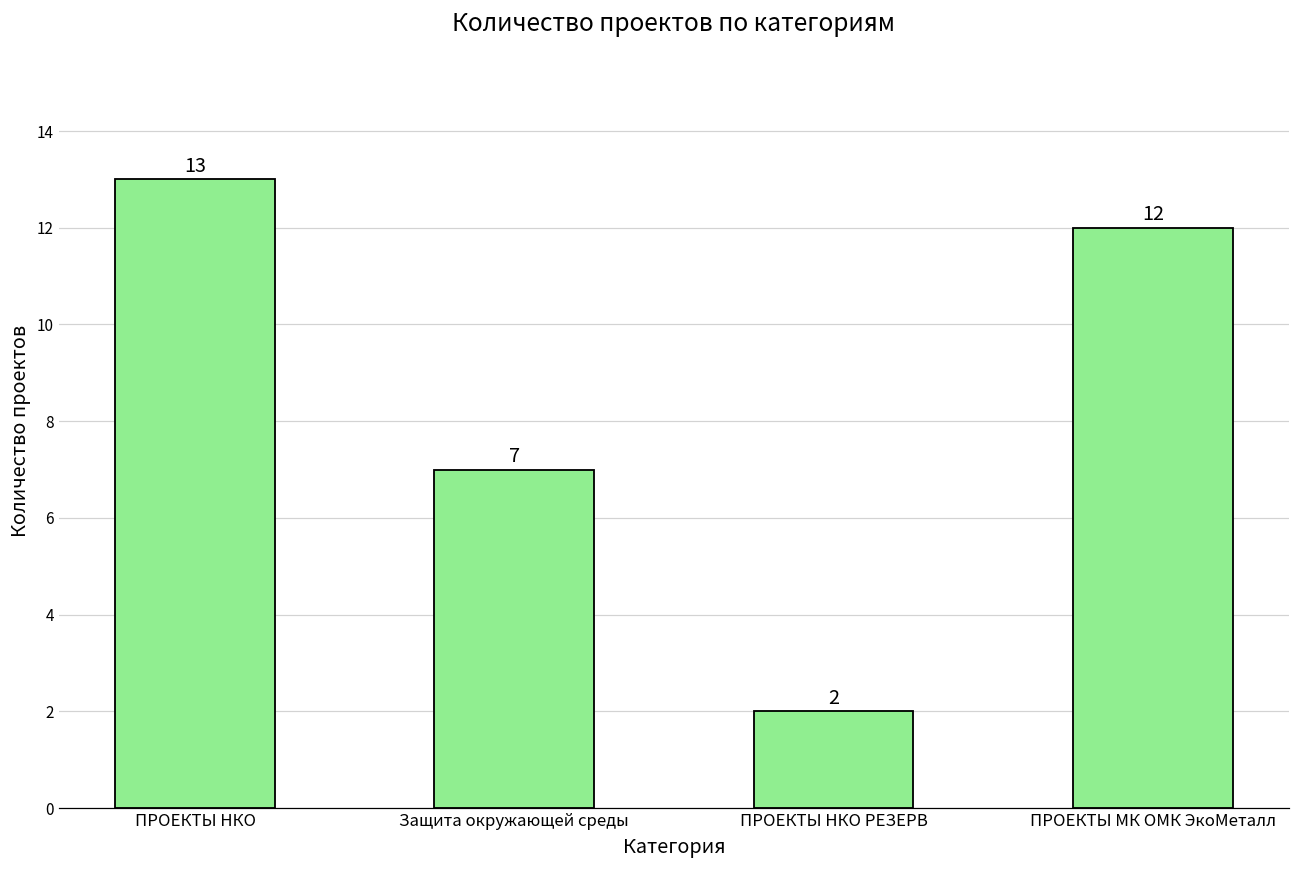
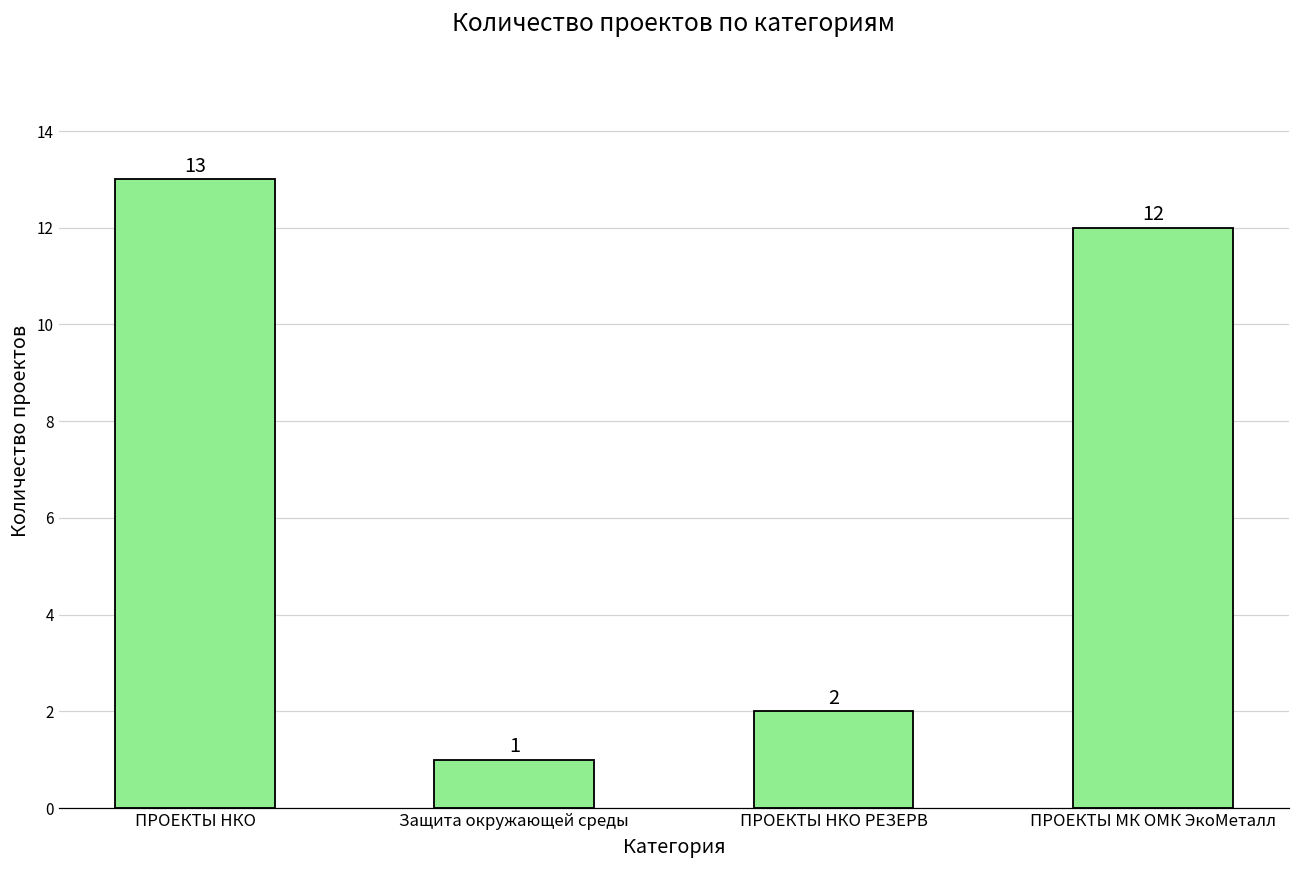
Защита окружающей среды: 7 -> 1
